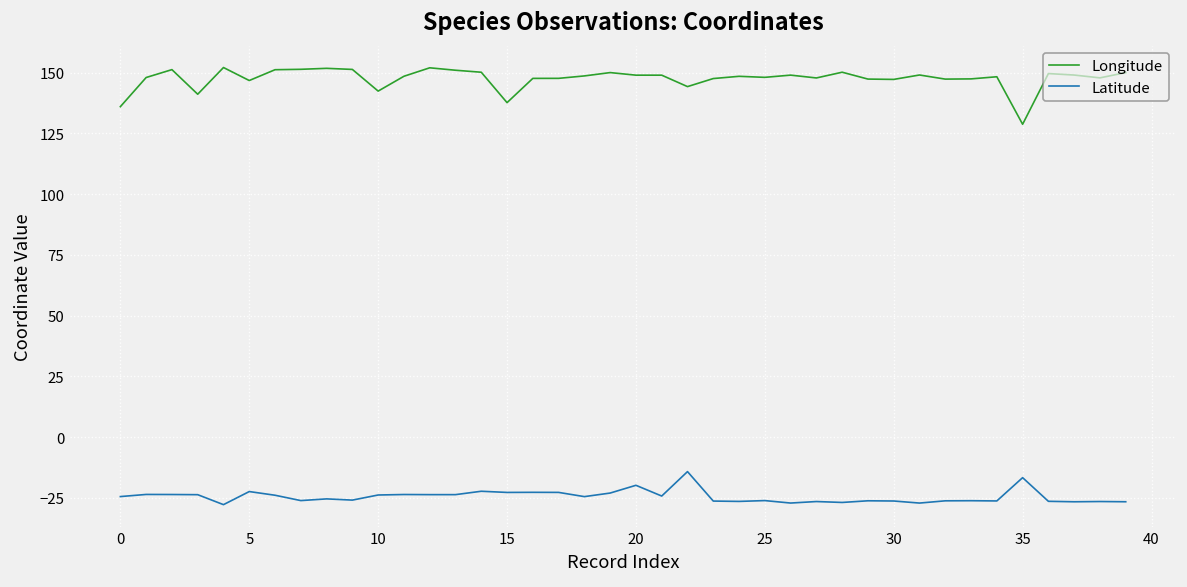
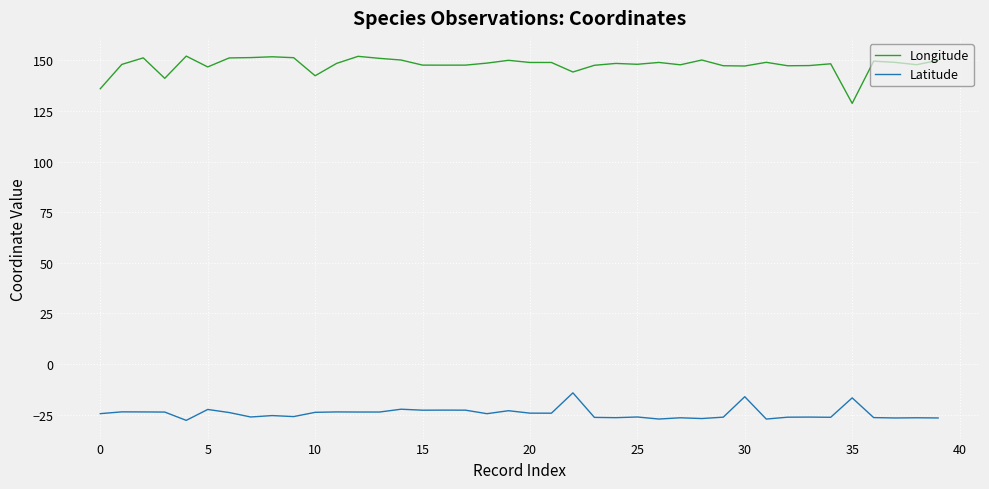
Longitude, 15: 138 -> 148
Latitude, 20: -20 -> -24
Latitude, 30: -26 -> -16
